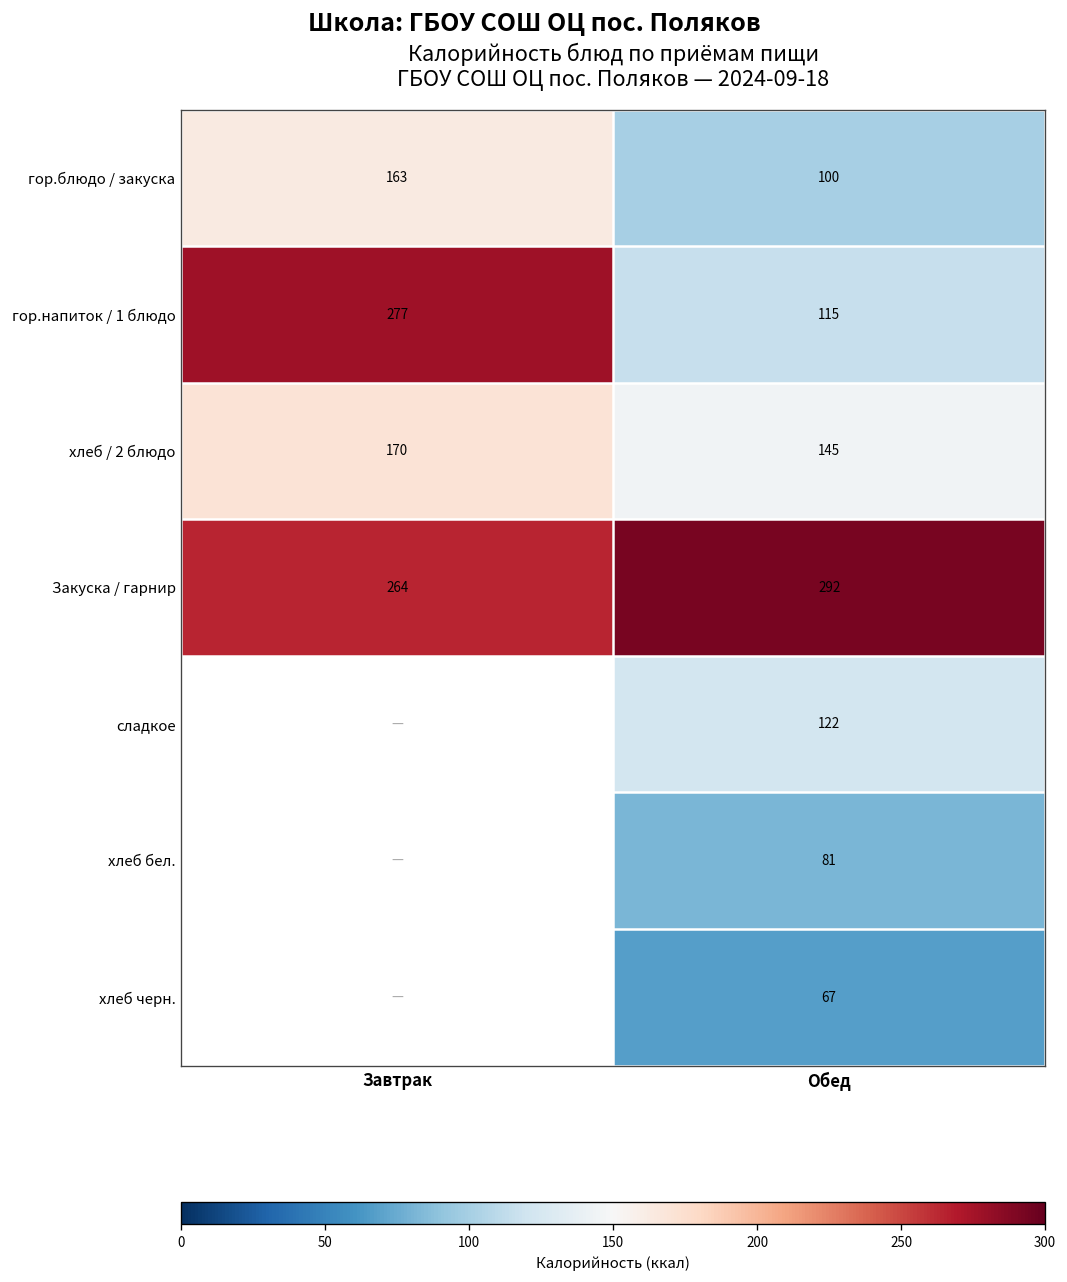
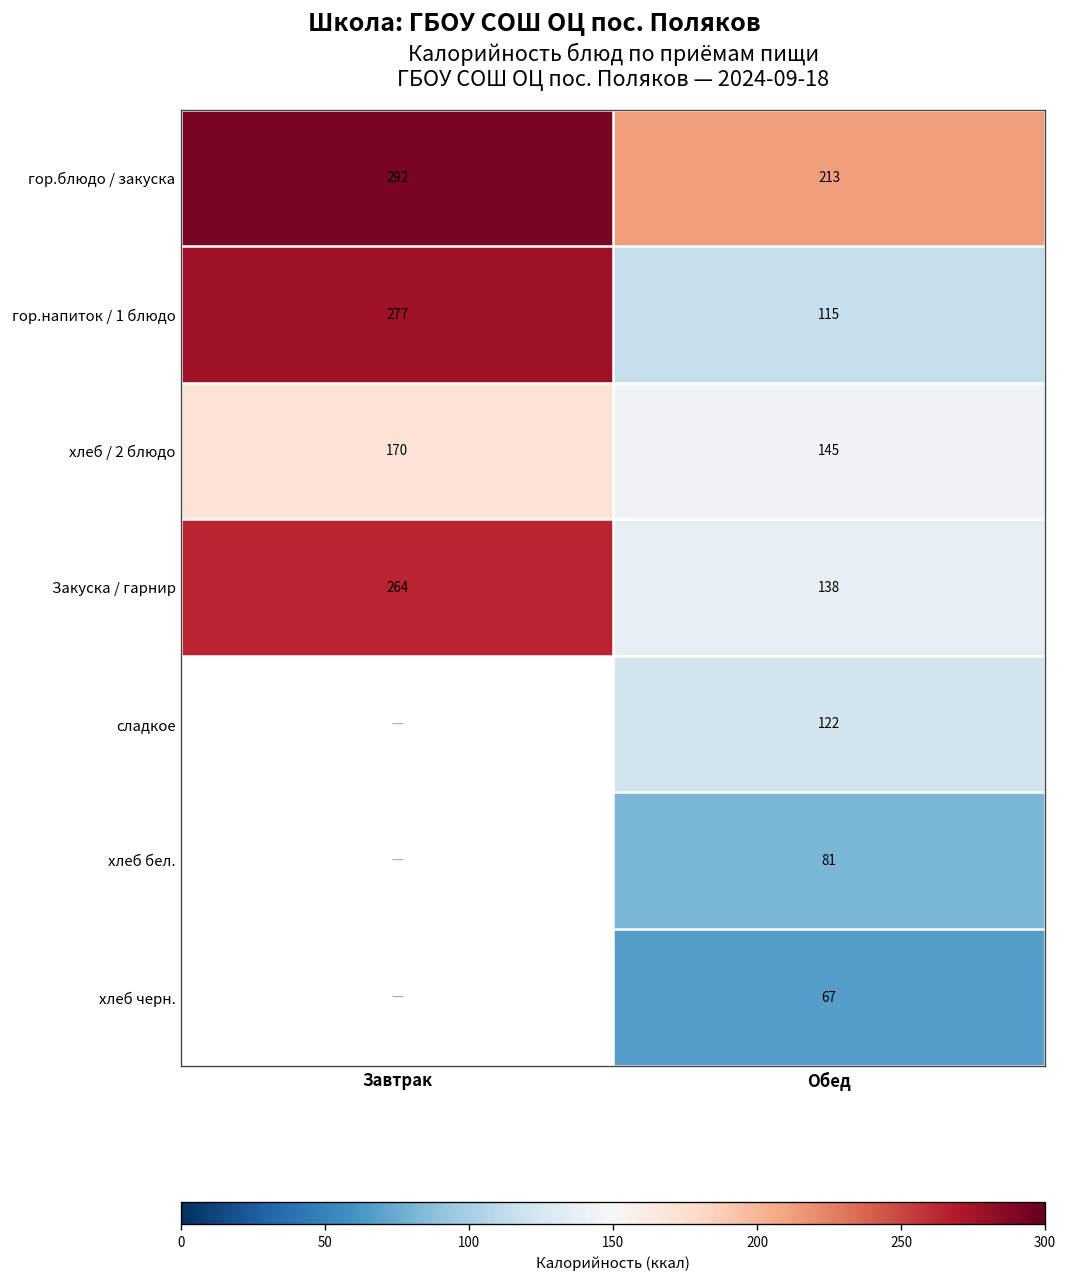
гор.блюдо / закуска, Завтрак: 163 -> 292
гор.блюдо / закуска, Обед: 100 -> 213
Закуска / гарнир, Обед: 292 -> 138
